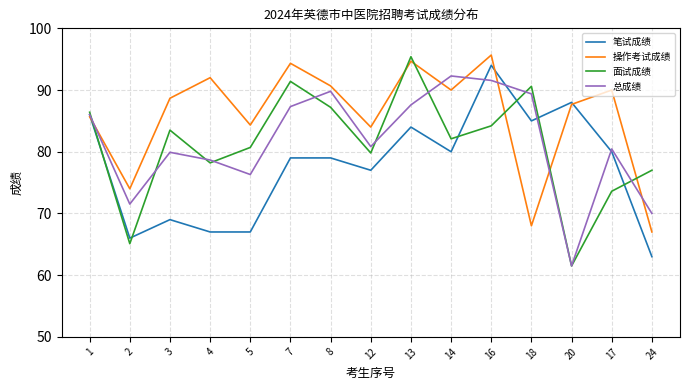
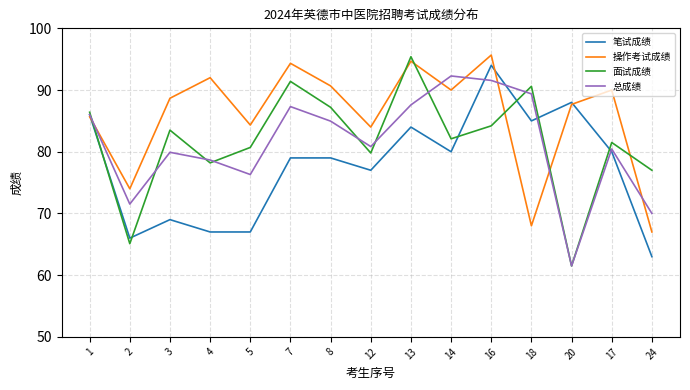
总成绩, 8: 90 -> 85
面试成绩, 17: 74 -> 82
